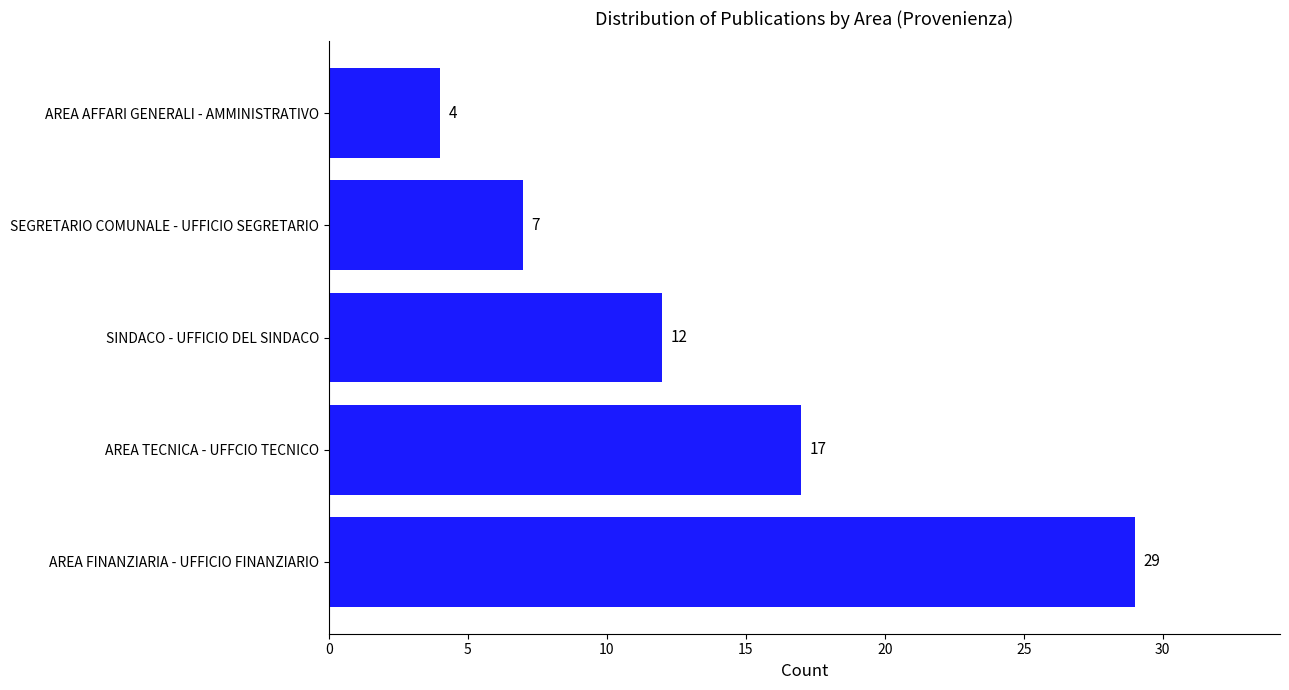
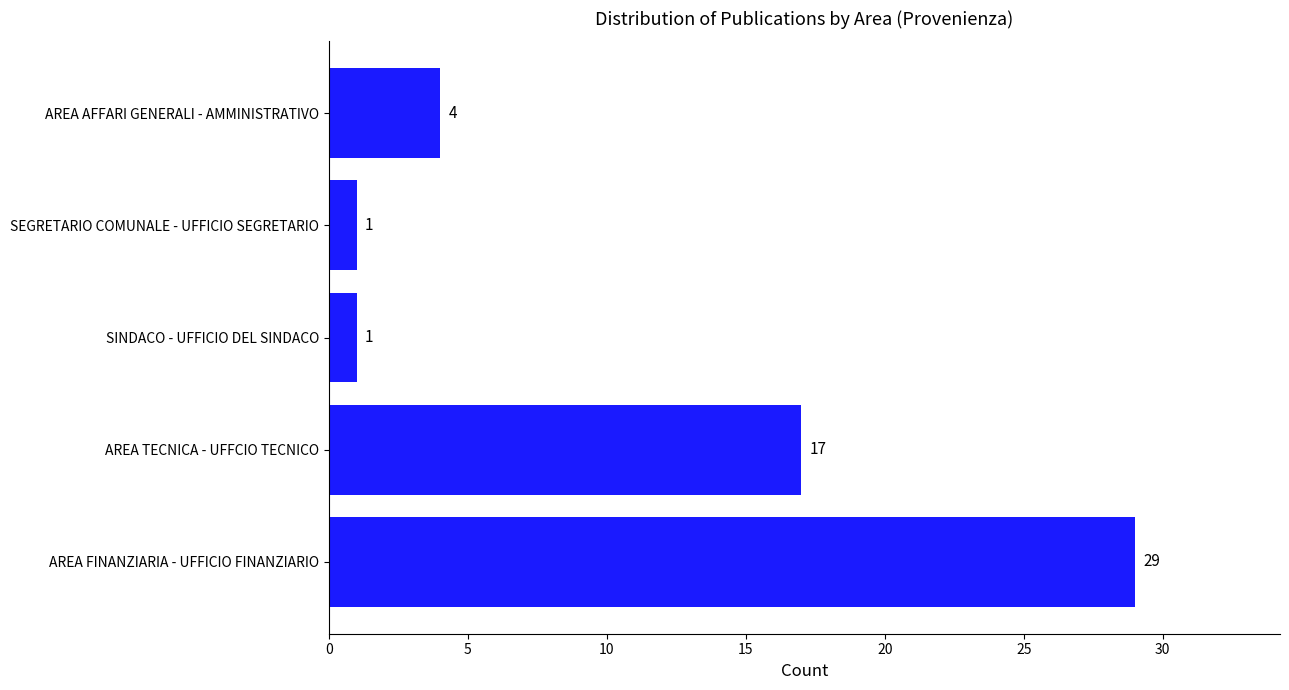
SEGRETARIO COMUNALE - UFFICIO SEGRETARIO: 7 -> 1
SINDACO - UFFICIO DEL SINDACO: 12 -> 1
